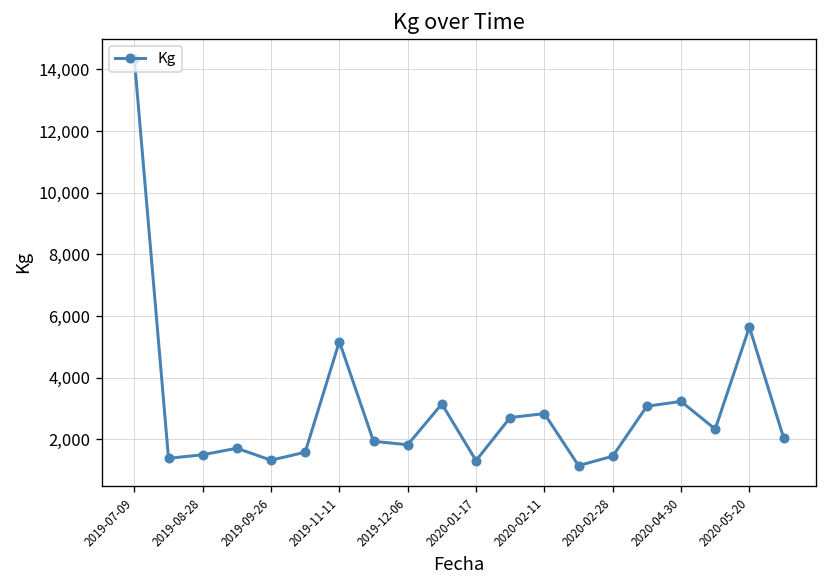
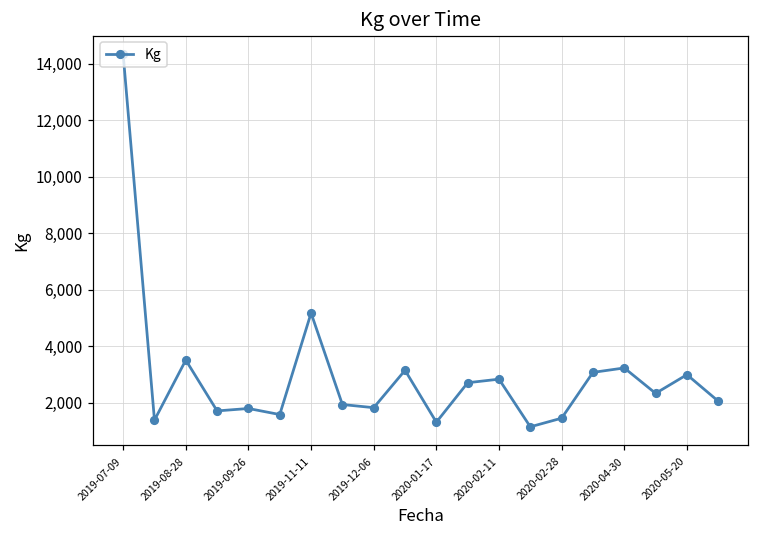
2019-08-28: 1,500 -> 3,500
2019-09-26: 1,300 -> 1,800
2020-05-20: 5,600 -> 3,000
